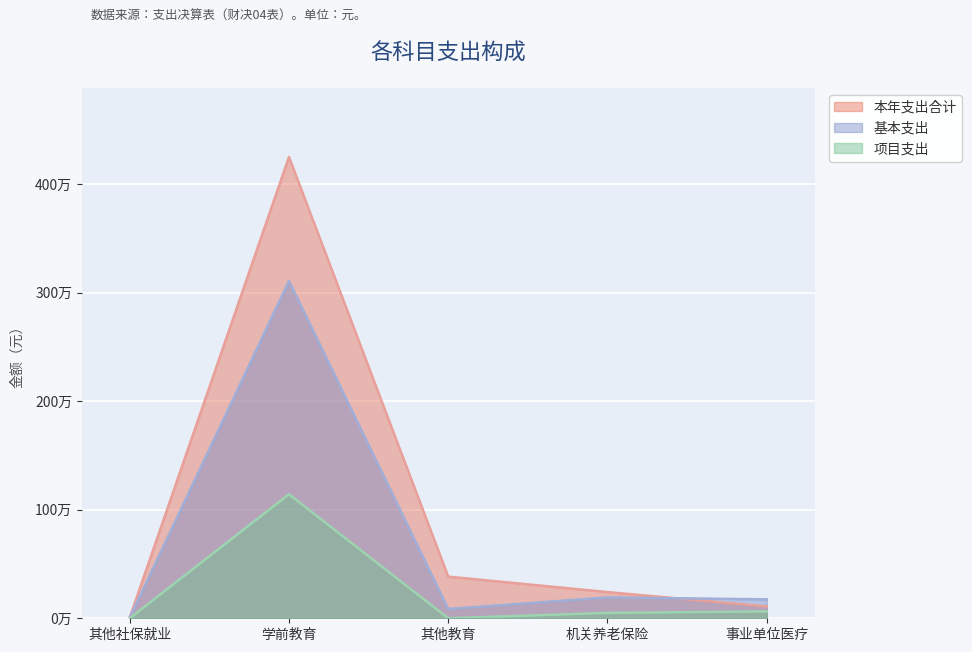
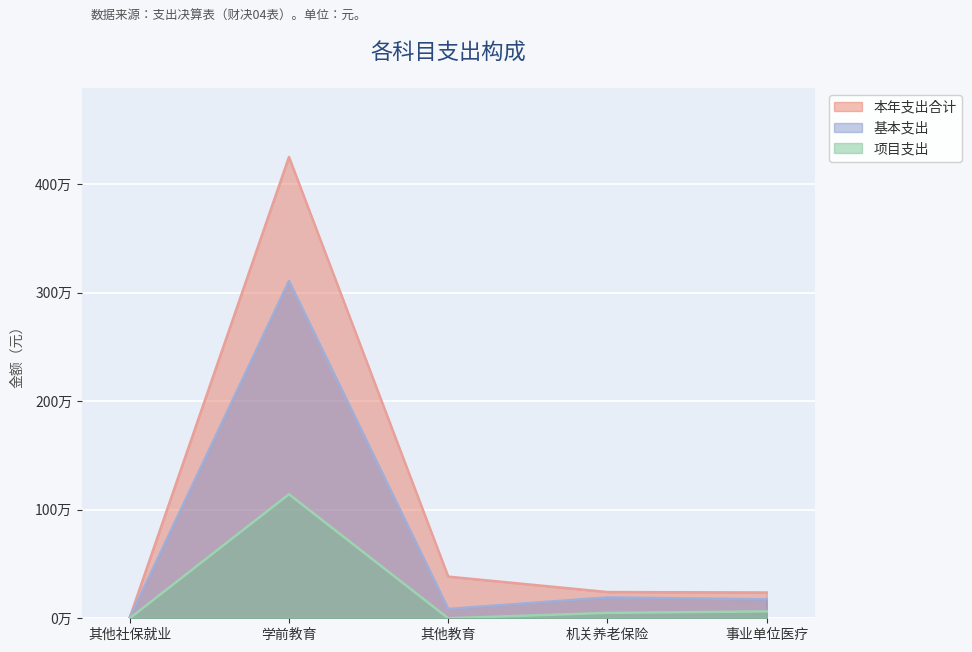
本年支出合计, 事业单位医疗: 11万 -> 24万
